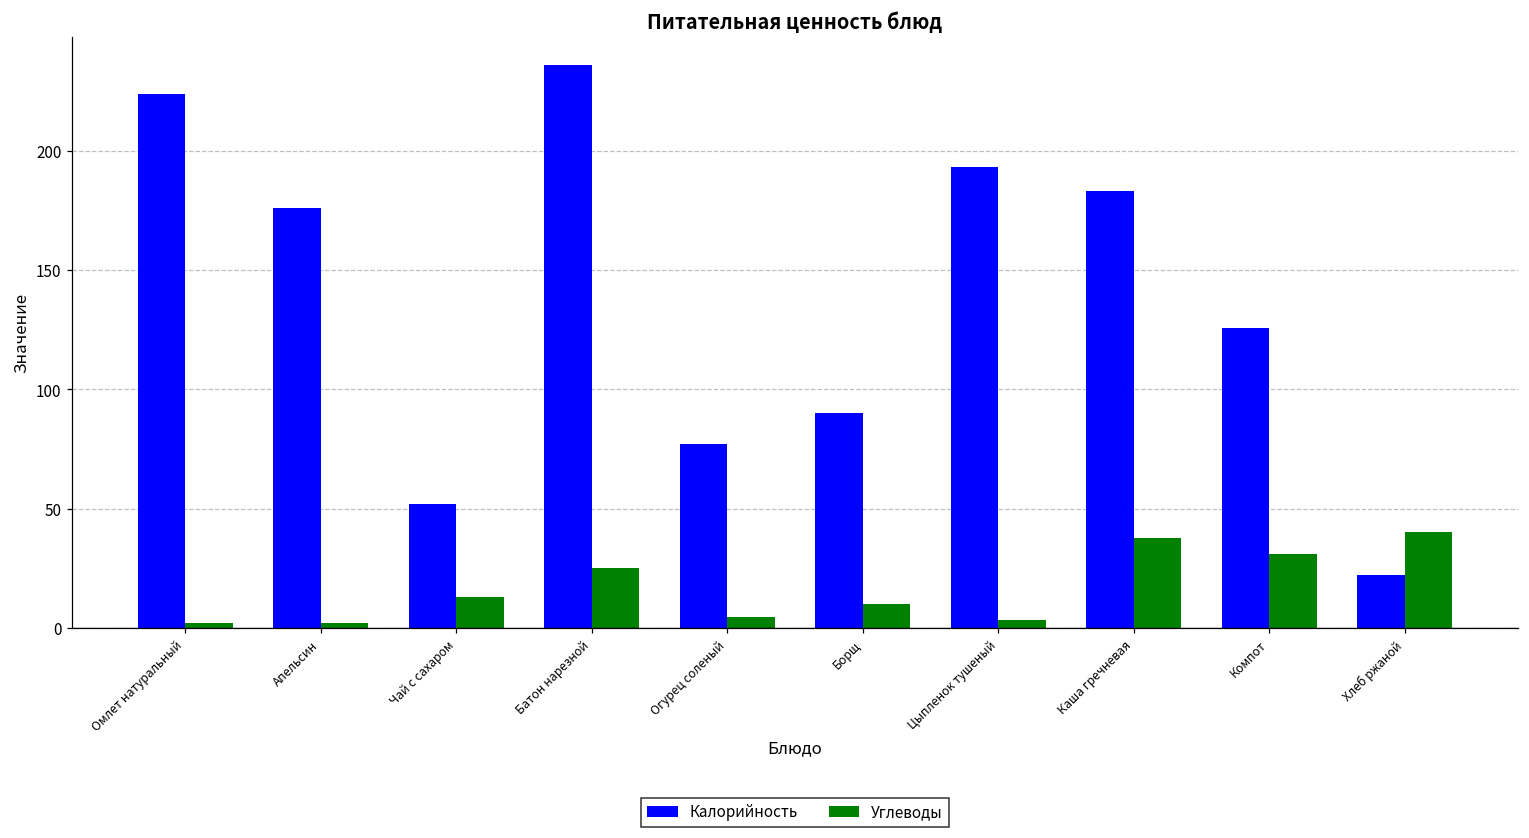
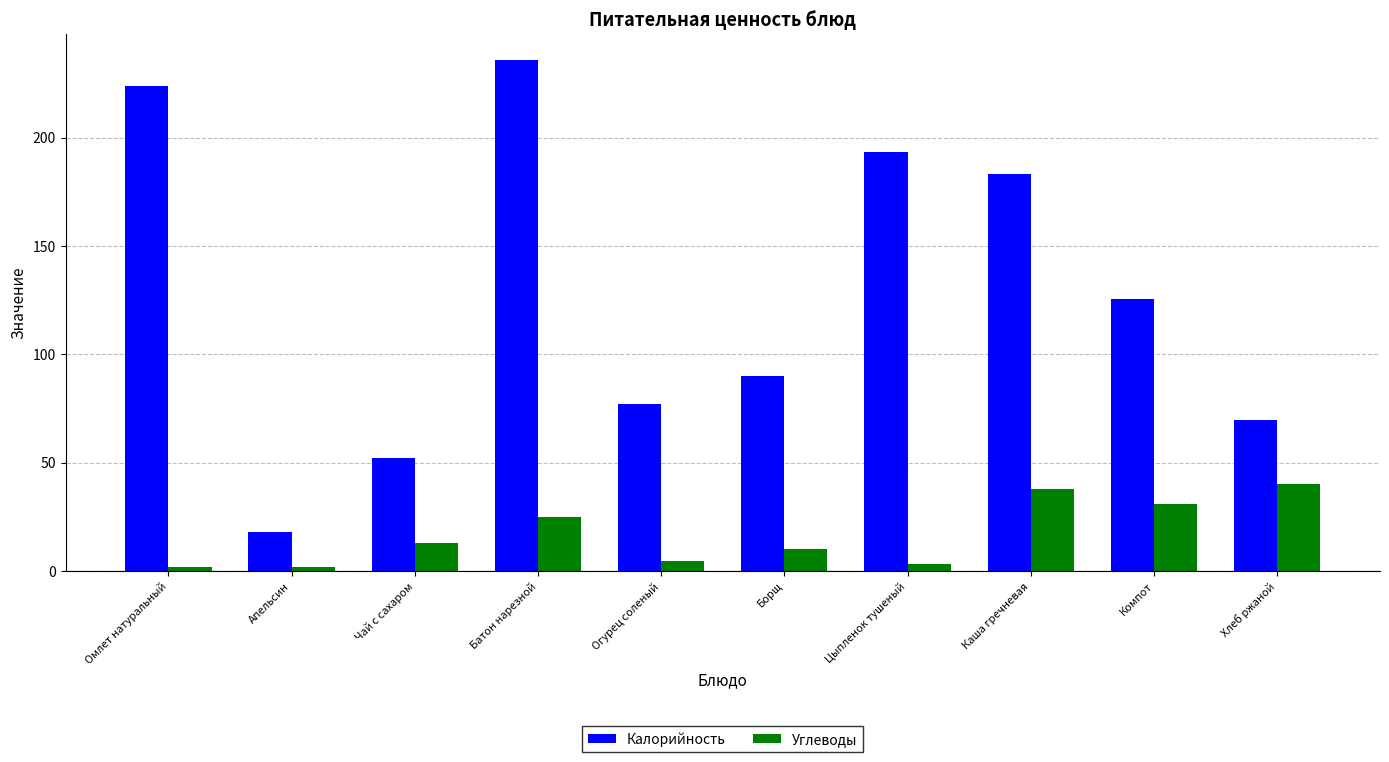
Калорийность, Апельсин: 176 -> 18
Калорийность, Хлеб ржаной: 22 -> 70
